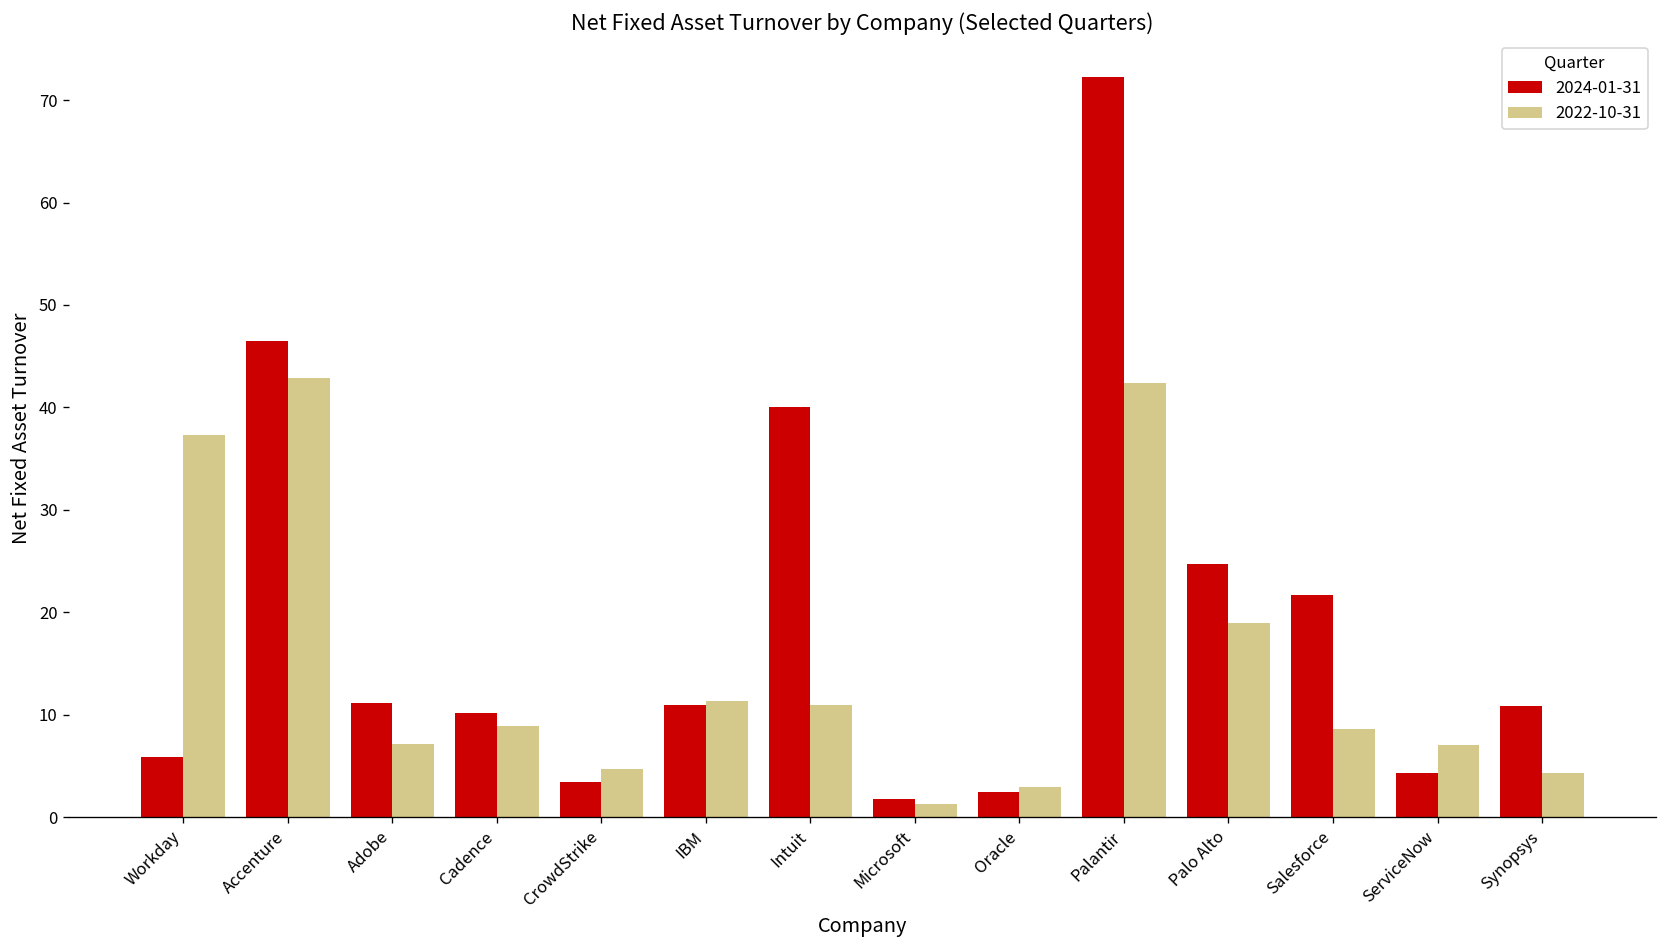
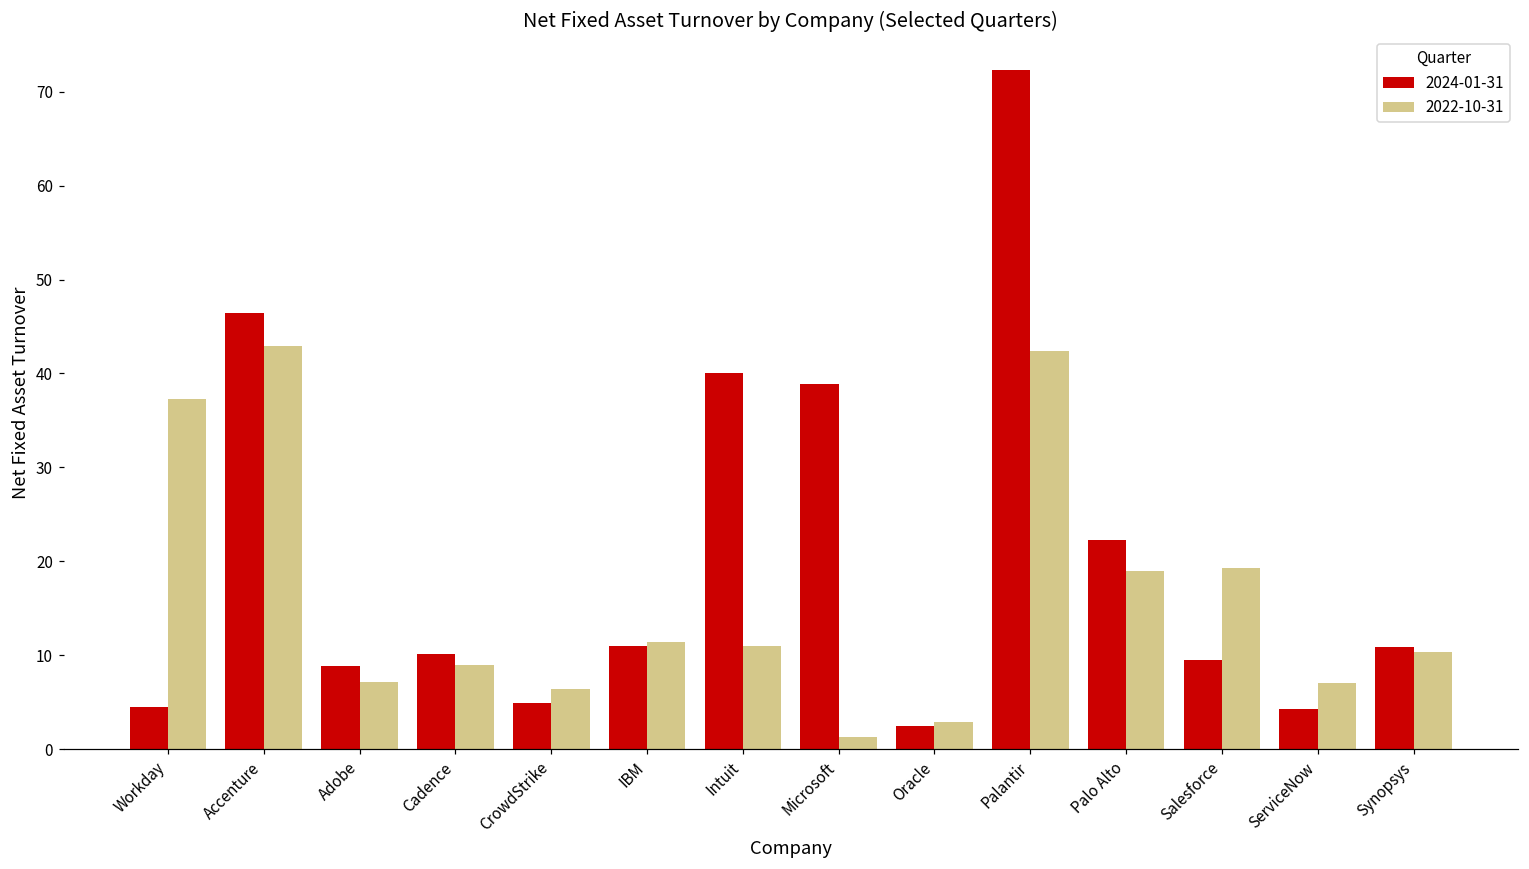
2024-01-31, Workday: 6 -> 5
2024-01-31, Adobe: 11 -> 9
2024-01-31, CrowdStrike: 3 -> 5
2022-10-31, CrowdStrike: 5 -> 6
2024-01-31, Microsoft: 2 -> 39
2024-01-31, Palo Alto: 25 -> 22
2024-01-31, Salesforce: 22 -> 9
2022-10-31, Salesforce: 9 -> 19
2022-10-31, Synopsys: 4 -> 10
